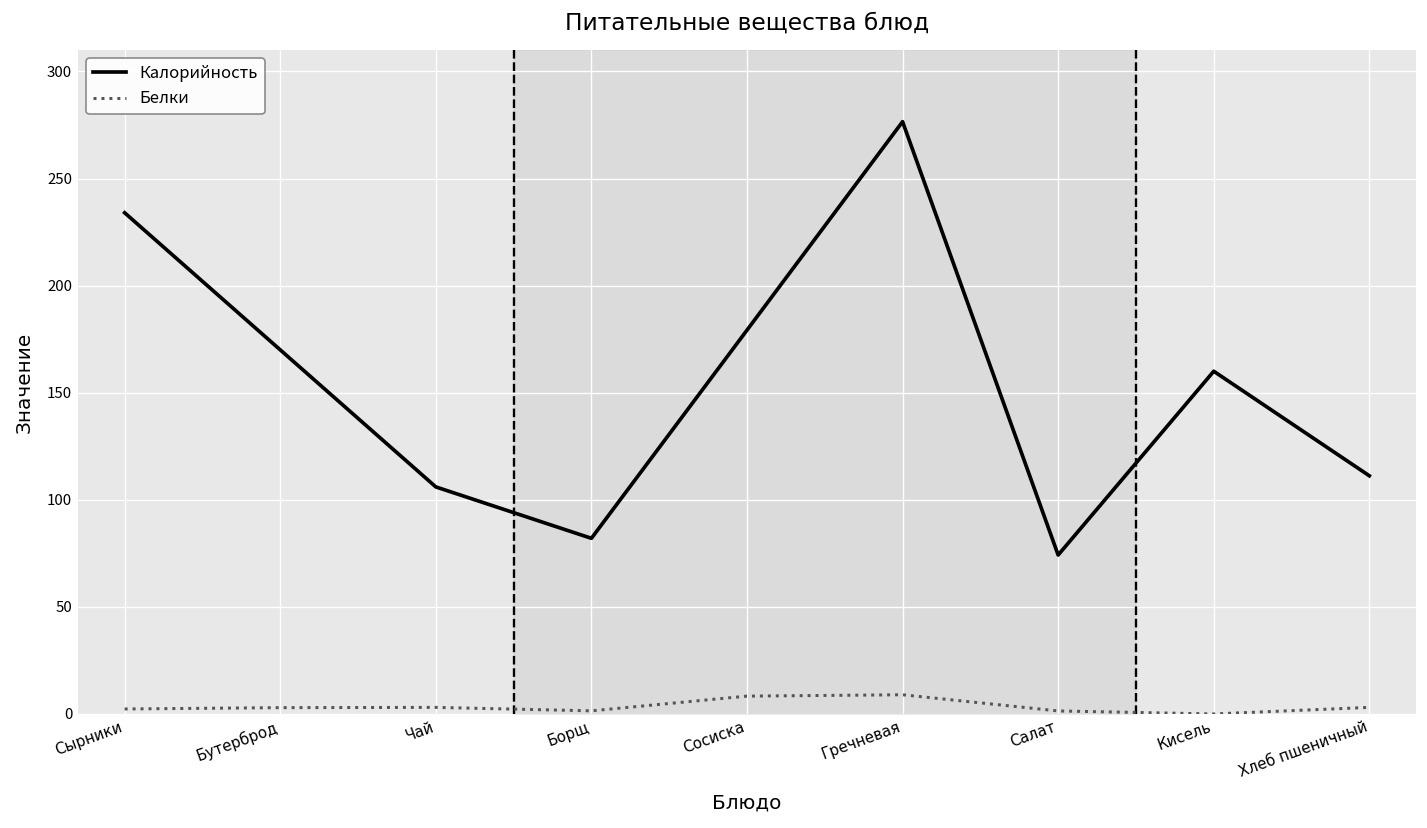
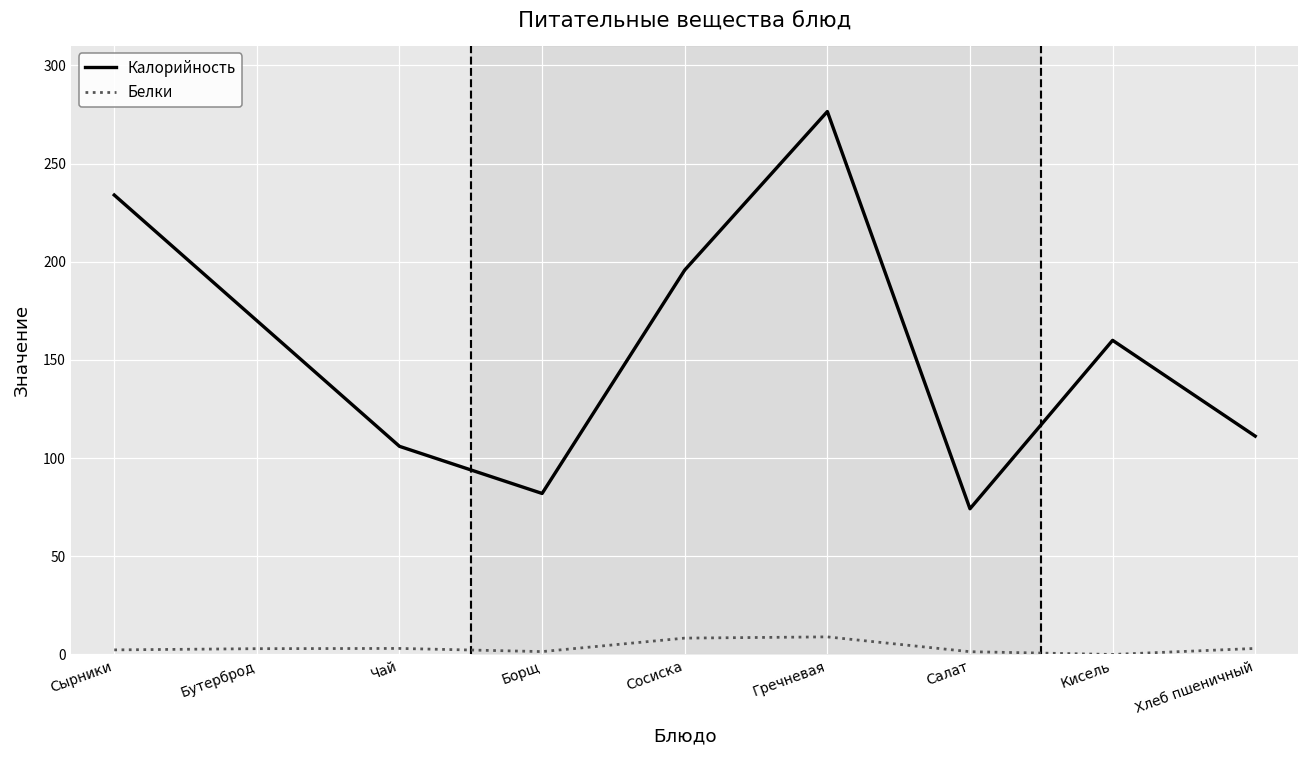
Калорийность, Сосиска: 179 -> 196
